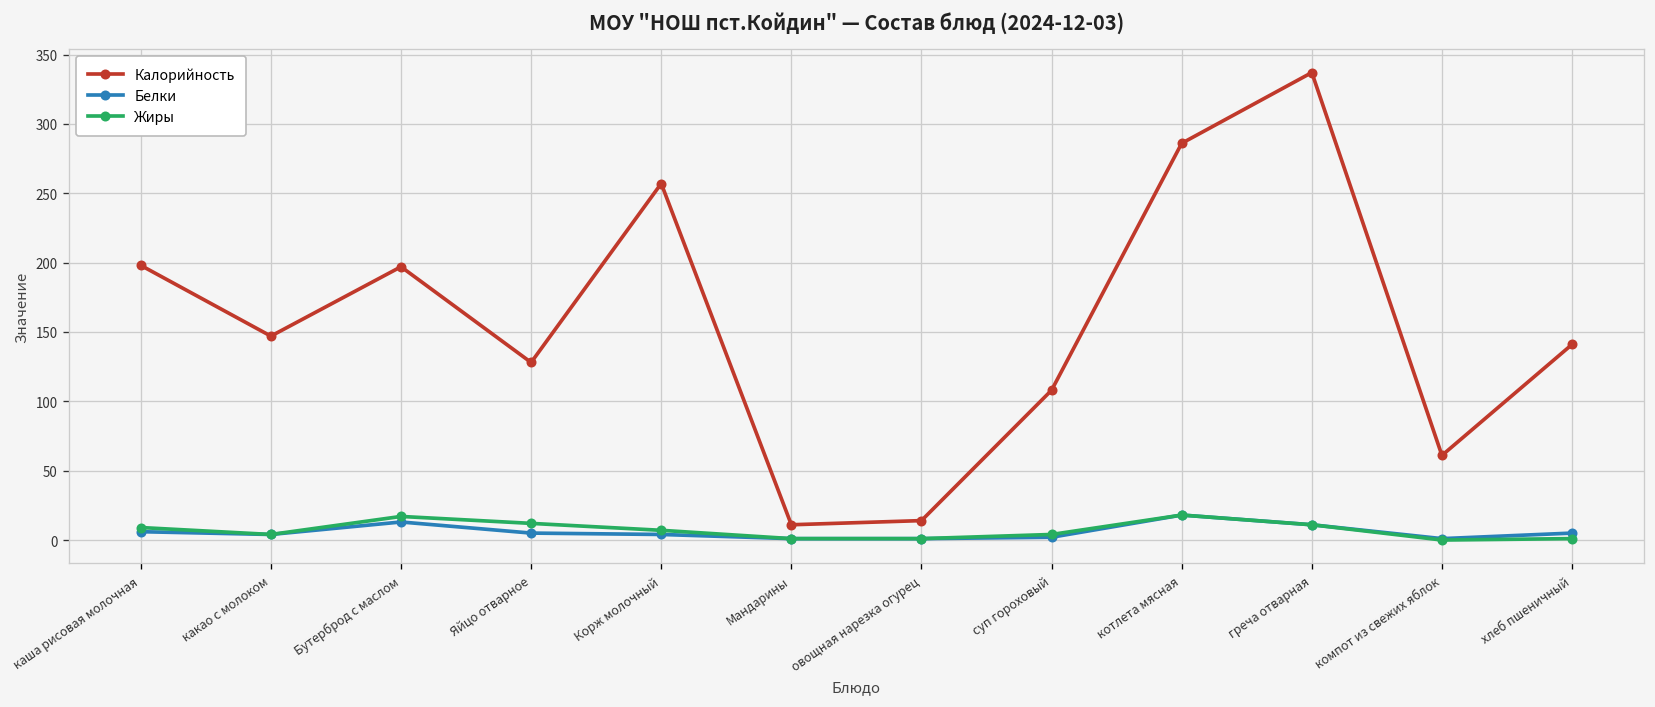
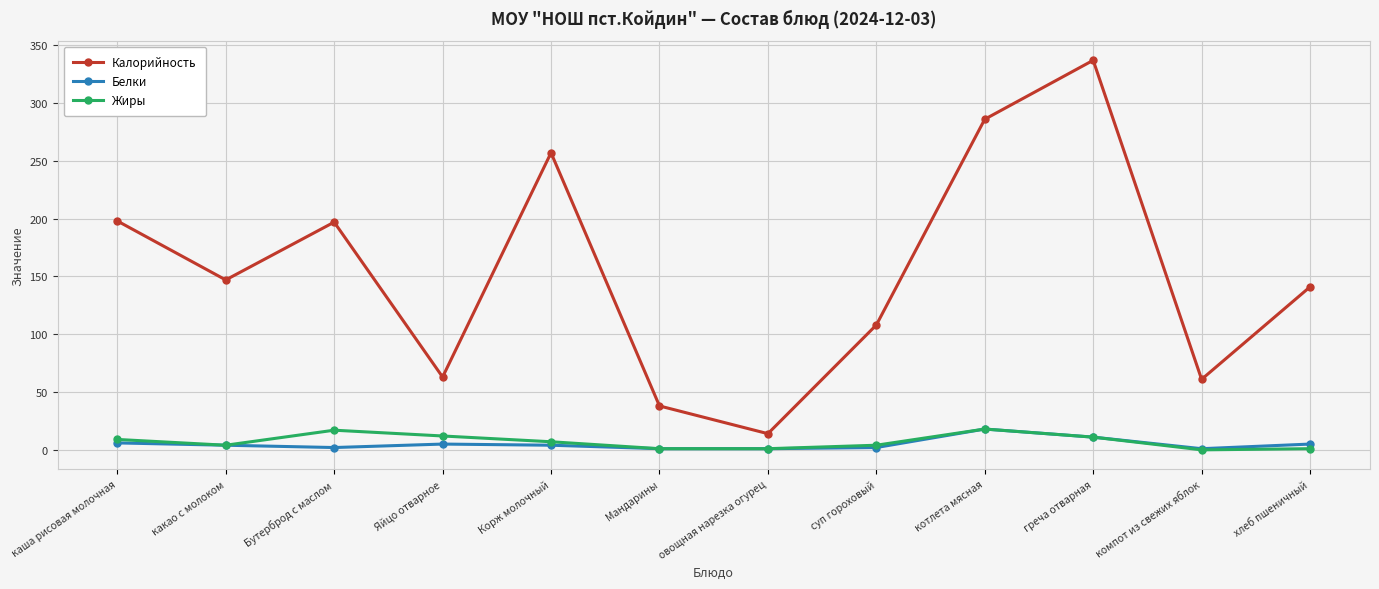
Белки, Бутерброд с маслом: 13 -> 2
Калорийность, Яйцо отварное: 128 -> 63
Калорийность, Мандарины: 11 -> 38
